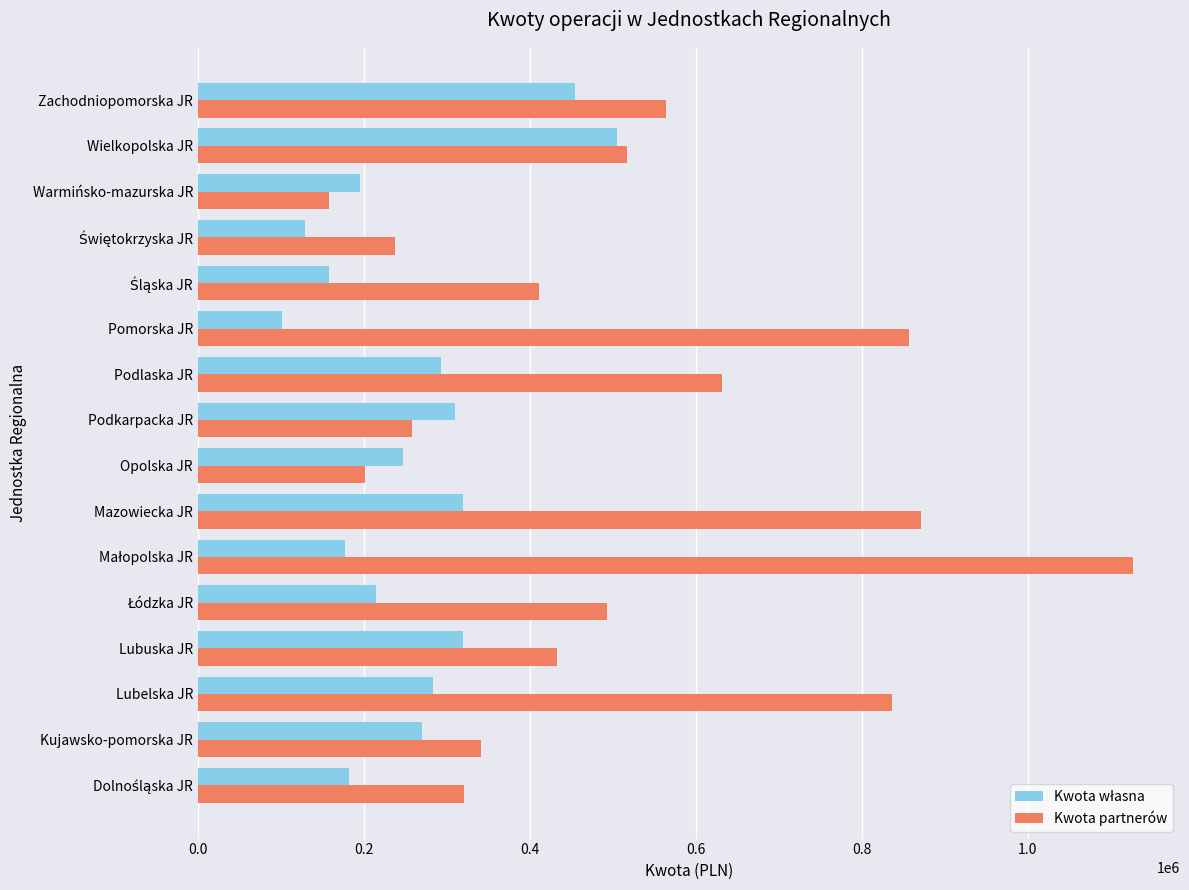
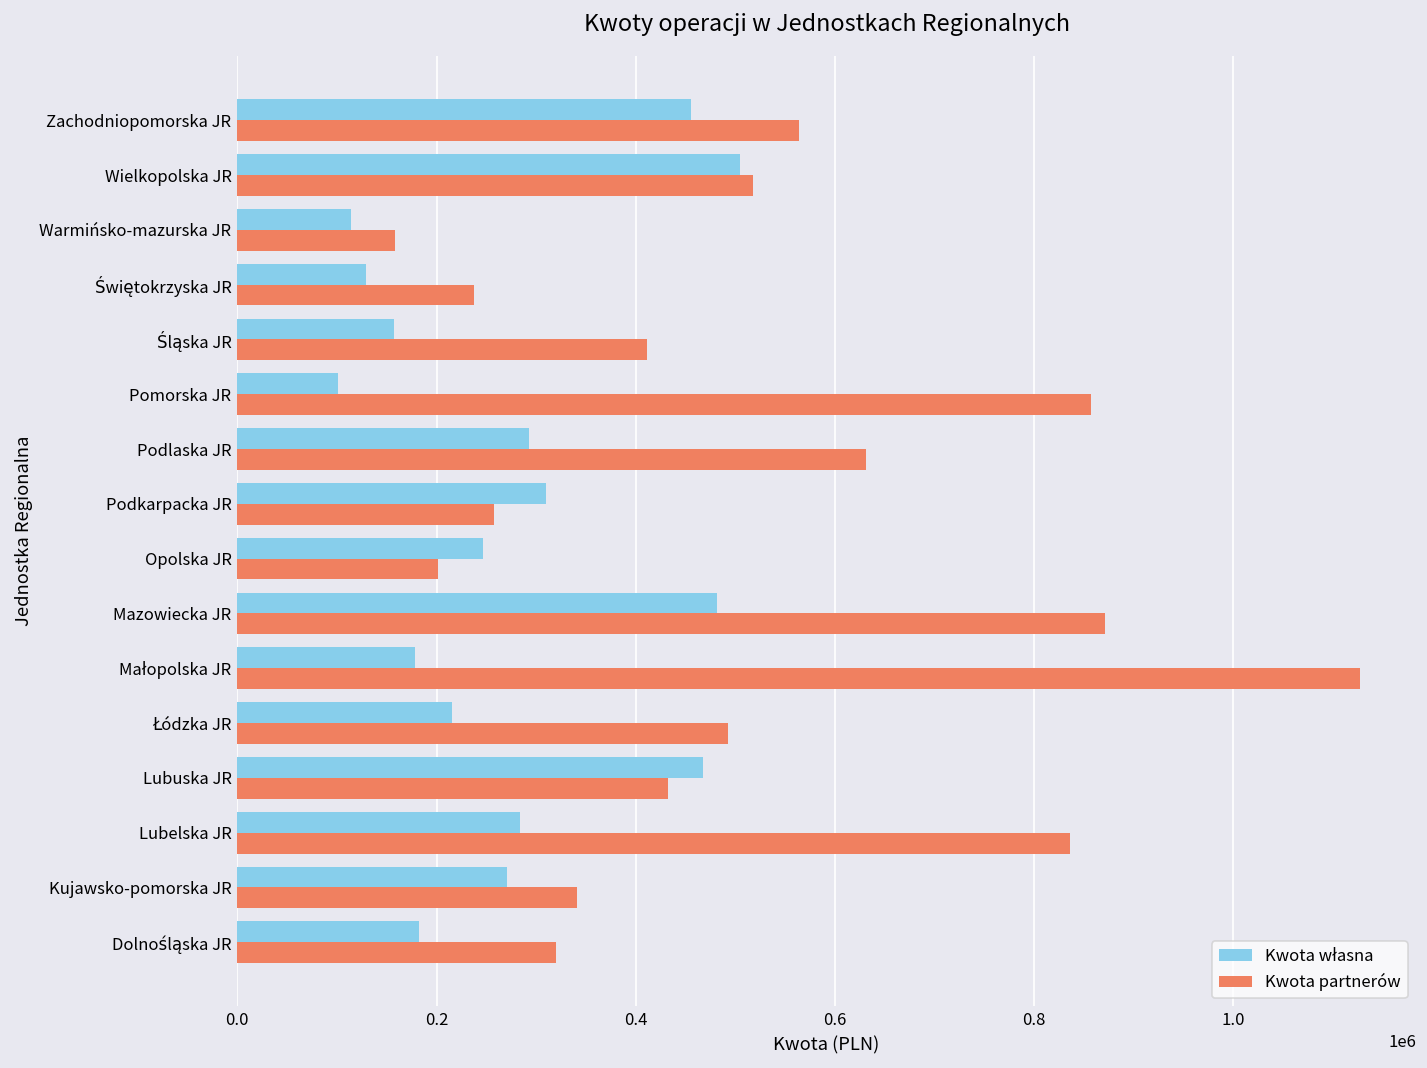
Kwota własna, Warmińsko-mazurska JR: 200000 -> 110000
Kwota własna, Mazowiecka JR: 320000 -> 480000
Kwota własna, Lubuska JR: 320000 -> 470000
